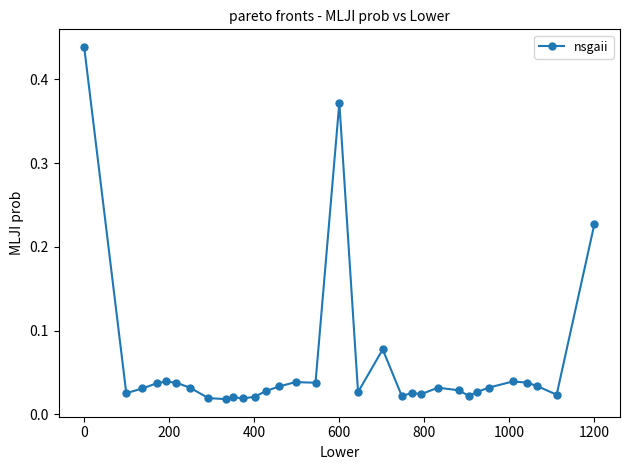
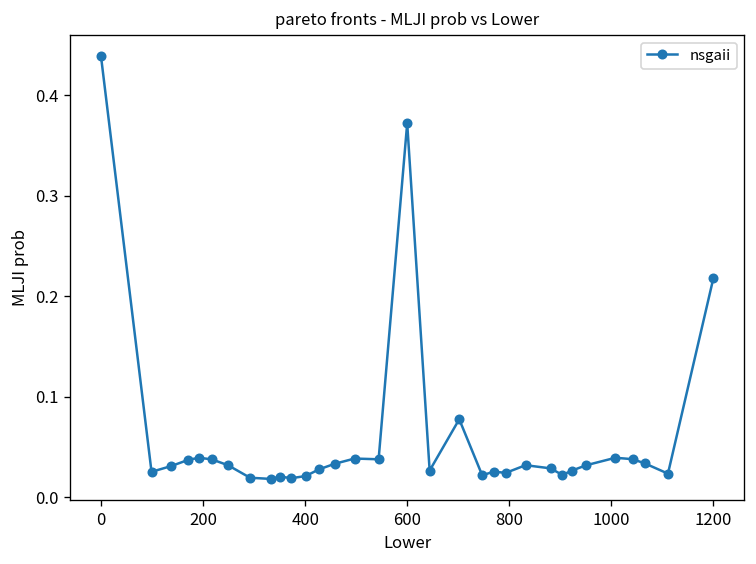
1200: 0.23 -> 0.22
